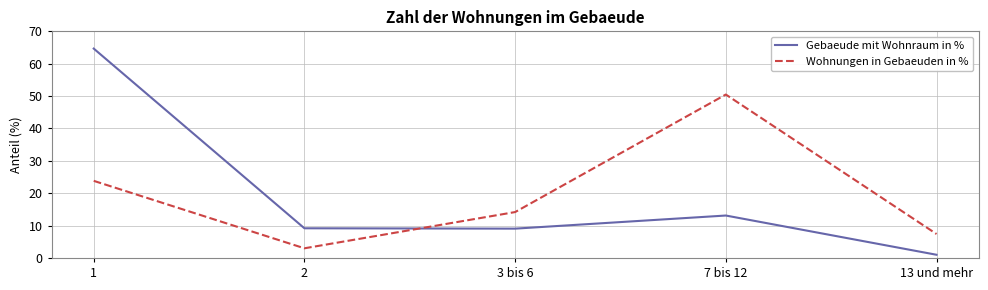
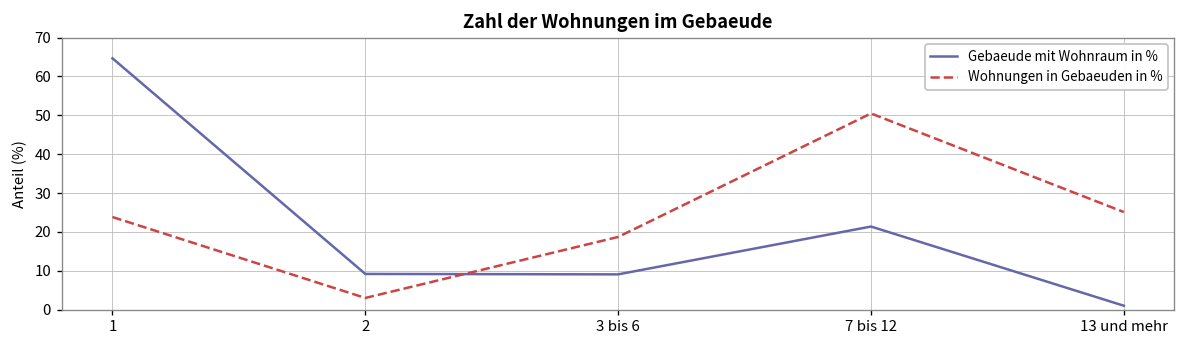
Wohnungen in Gebaeuden in %, 3 bis 6: 14 -> 19
Gebaeude mit Wohnraum in %, 7 bis 12: 13 -> 21
Wohnungen in Gebaeuden in %, 13 und mehr: 7 -> 25
